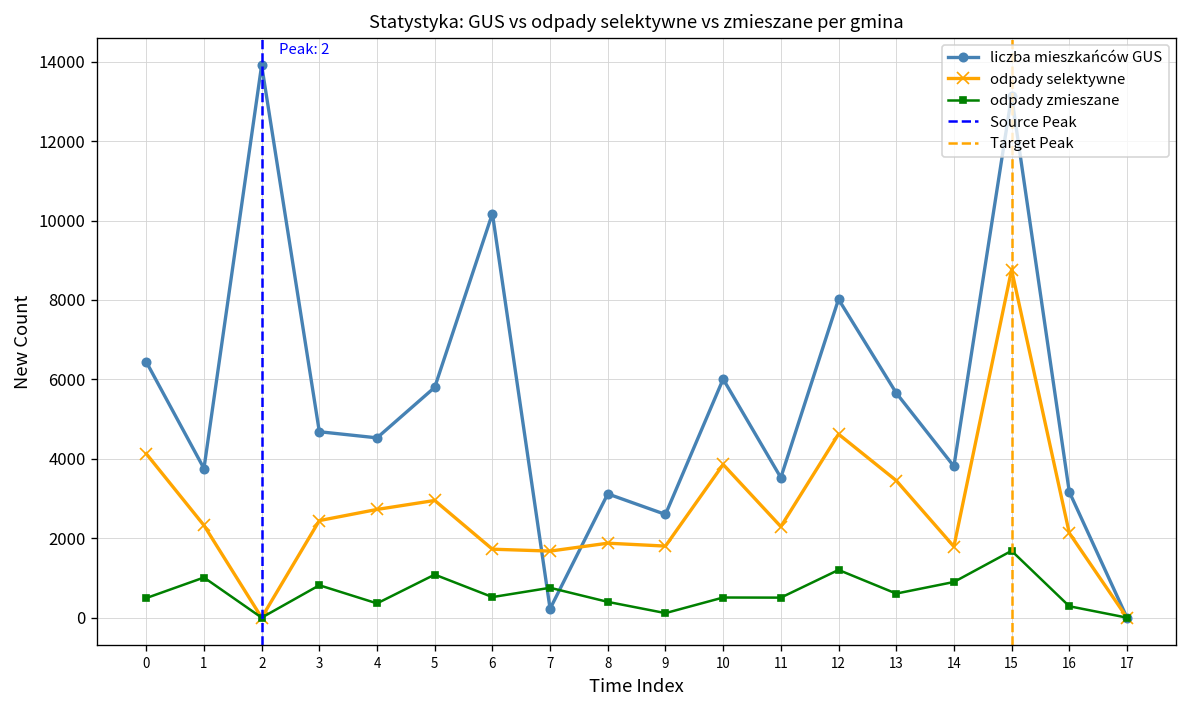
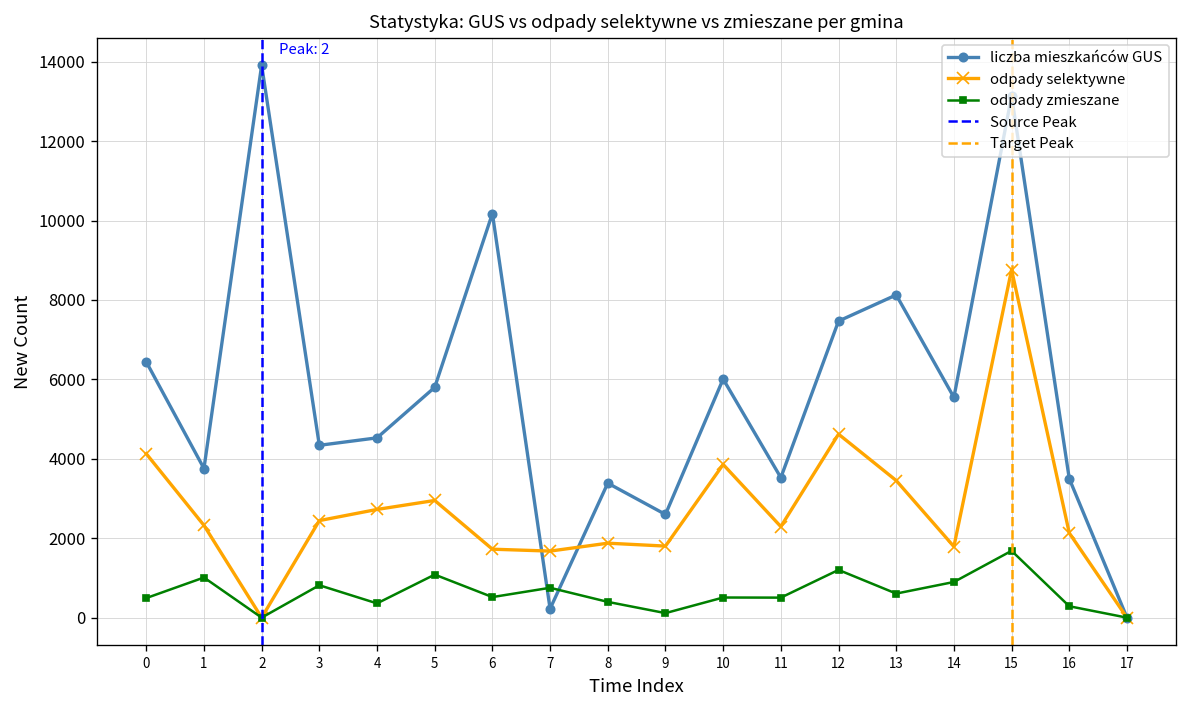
liczba mieszkańców GUS, 3: 4700 -> 4300
liczba mieszkańców GUS, 8: 3100 -> 3400
liczba mieszkańców GUS, 12: 8000 -> 7500
liczba mieszkańców GUS, 13: 5700 -> 8100
liczba mieszkańców GUS, 14: 3800 -> 5500
liczba mieszkańców GUS, 16: 3200 -> 3500
